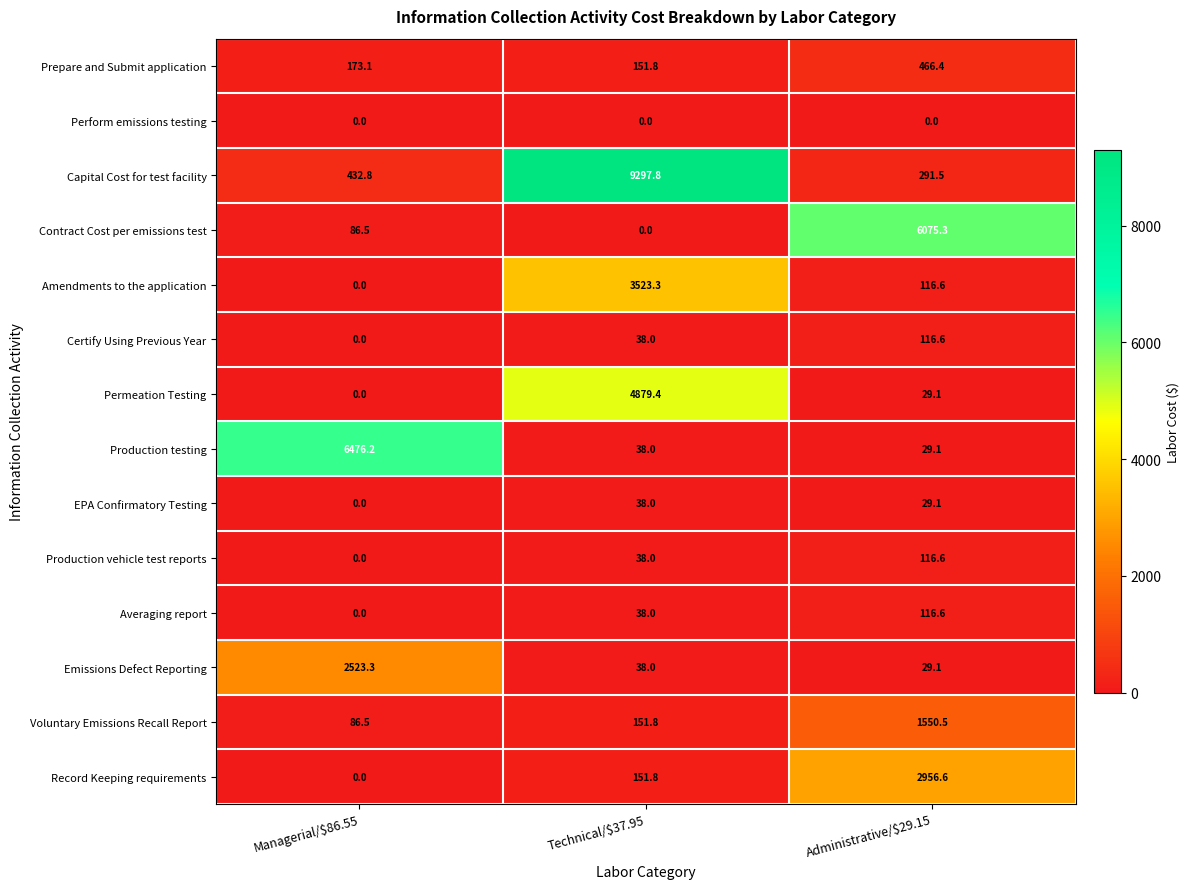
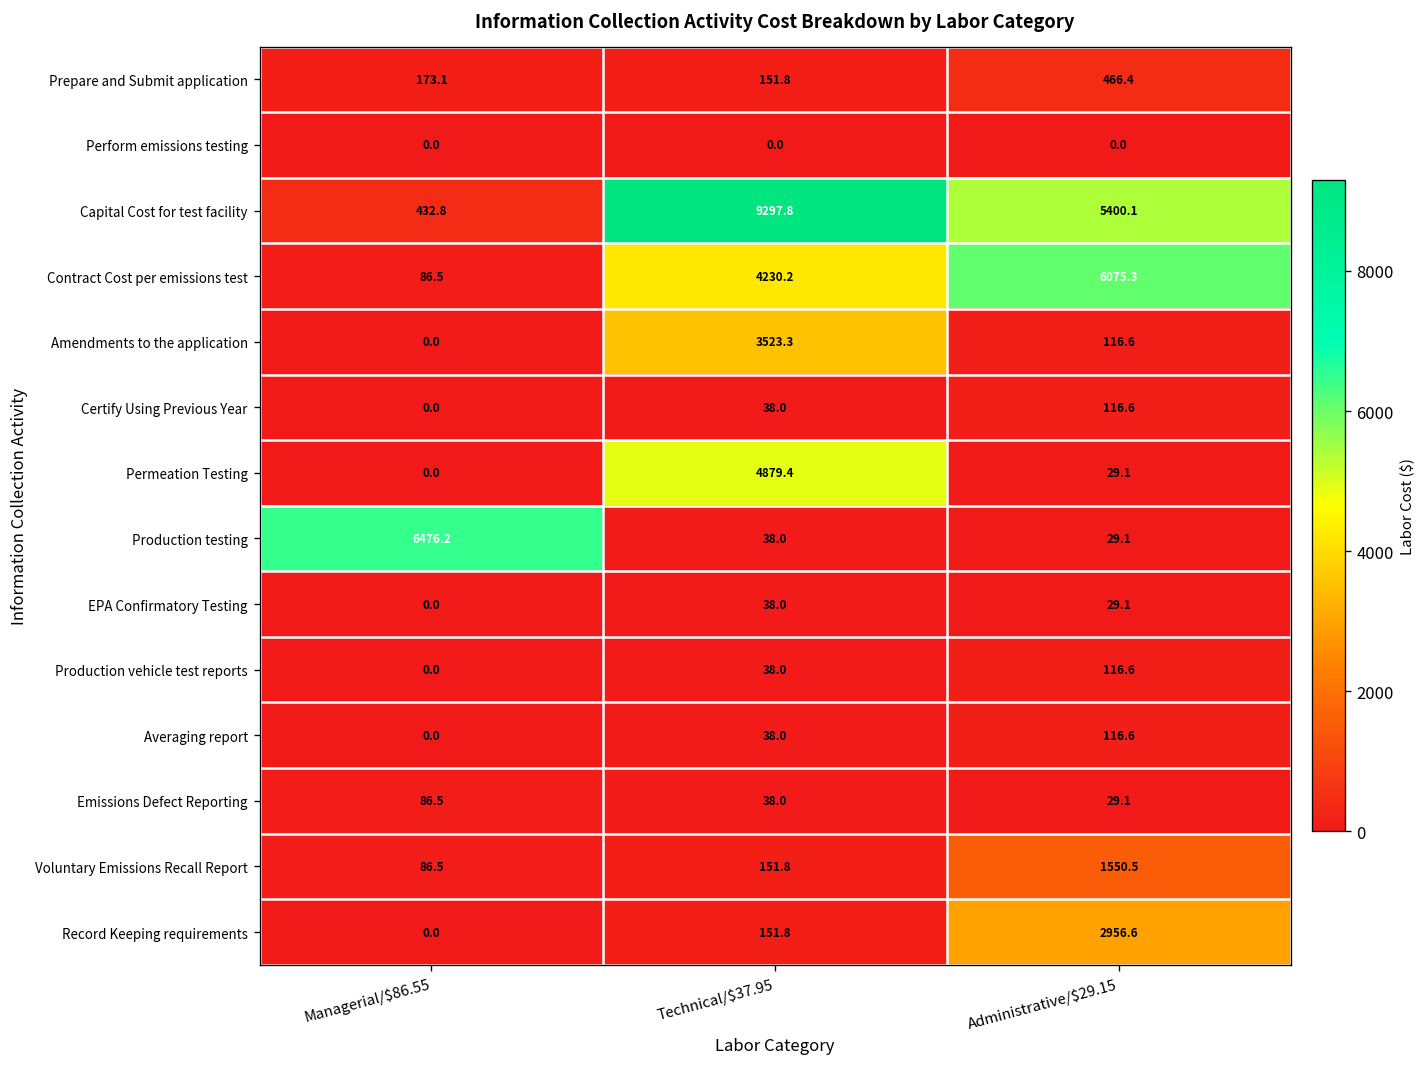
Capital Cost for test facility, Administrative/$29.15: 291.5 -> 5400.1
Contract Cost per emissions test, Technical/$37.95: 0.0 -> 4230.2
Emissions Defect Reporting, Managerial/$86.55: 2523.3 -> 86.5
